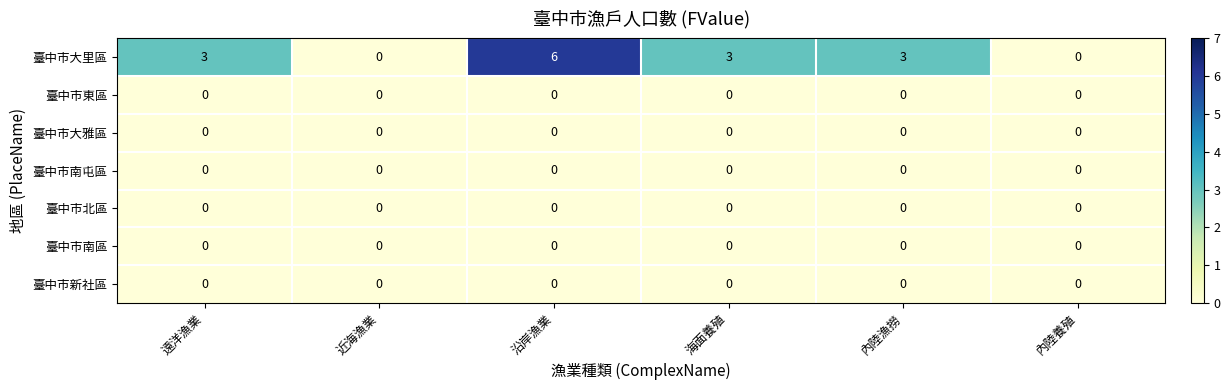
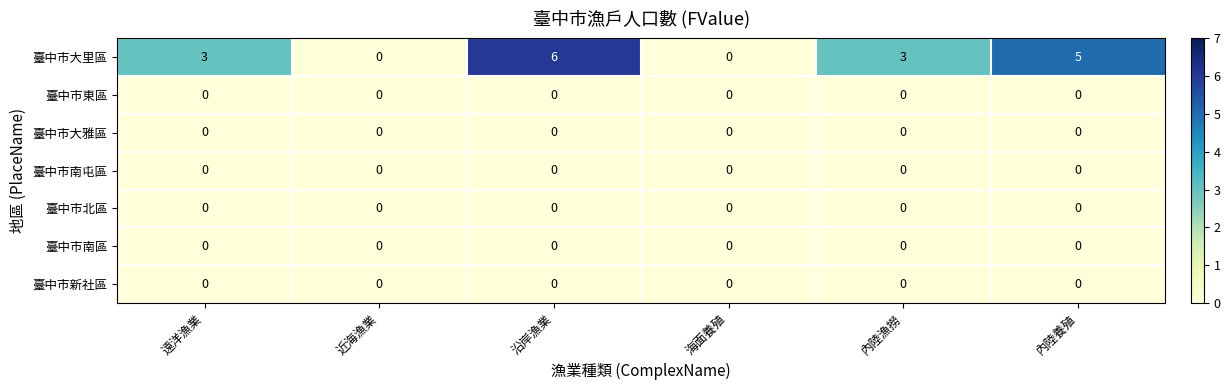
臺中市大里區, 海面養殖: 3 -> 0
臺中市大里區, 內陸養殖: 0 -> 5
